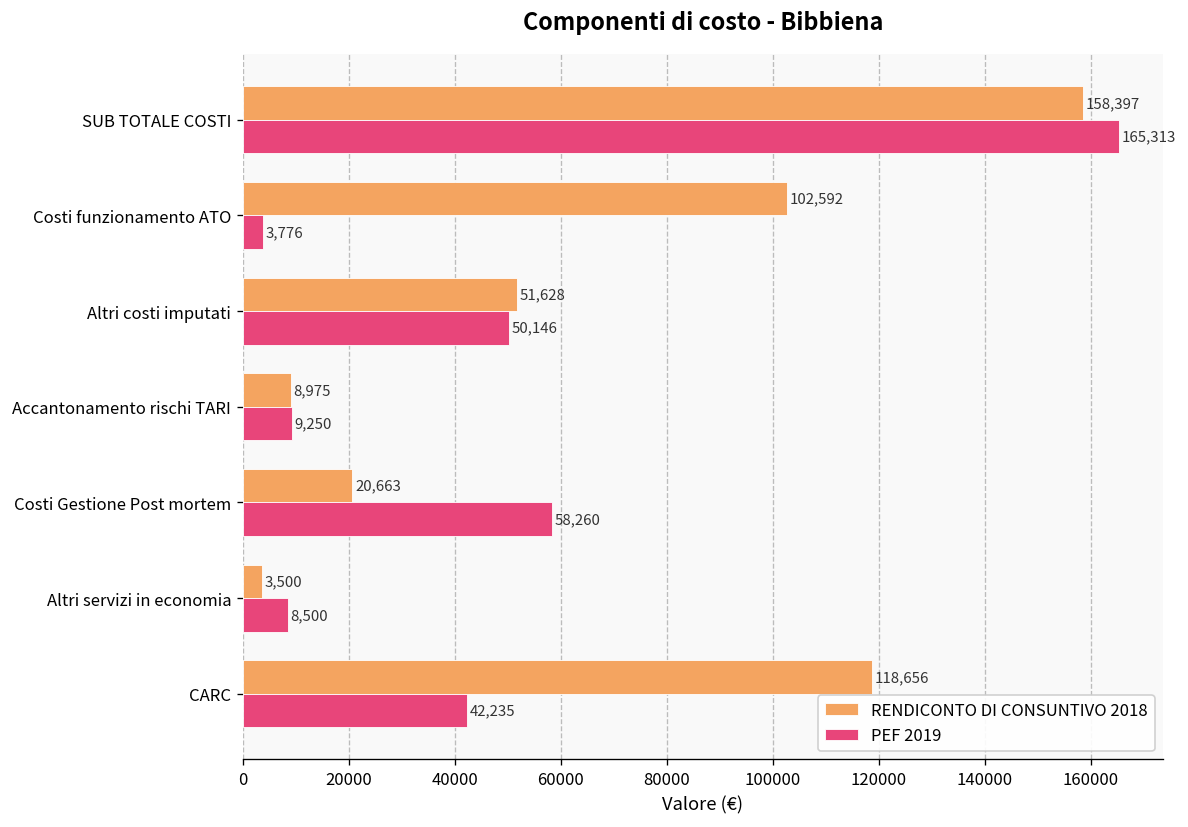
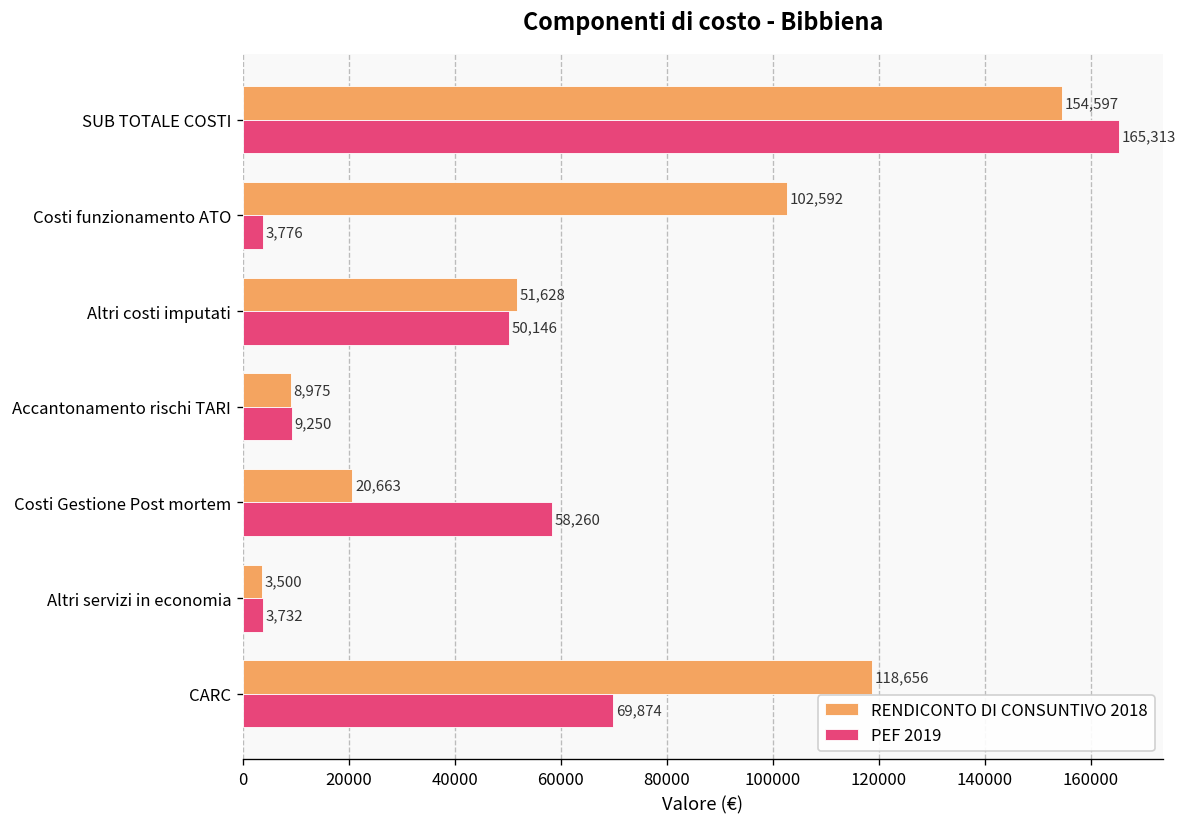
RENDICONTO DI CONSUNTIVO 2018, SUB TOTALE COSTI: 158,397 -> 154,597
PEF 2019, Altri servizi in economia: 8,500 -> 3,732
PEF 2019, CARC: 42,235 -> 69,874
